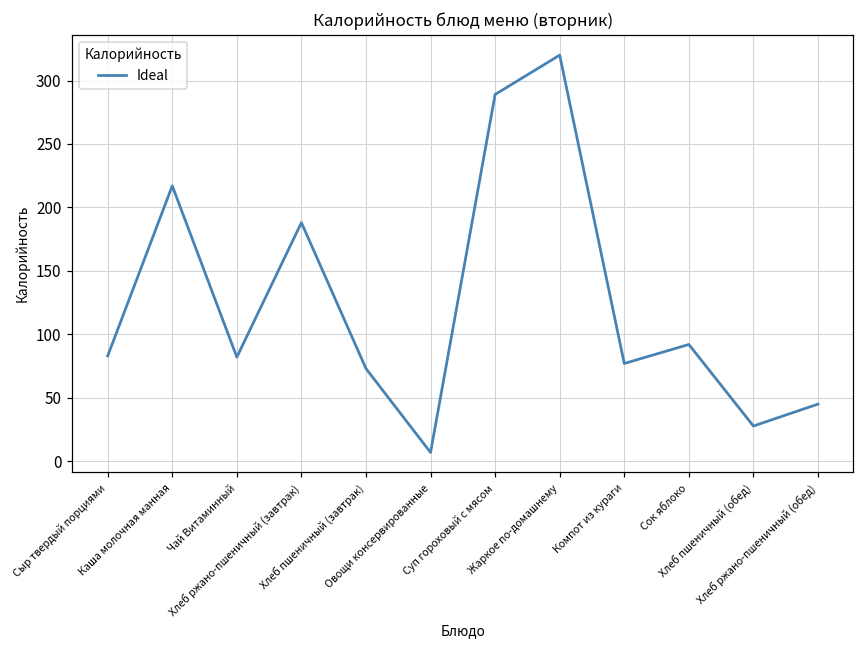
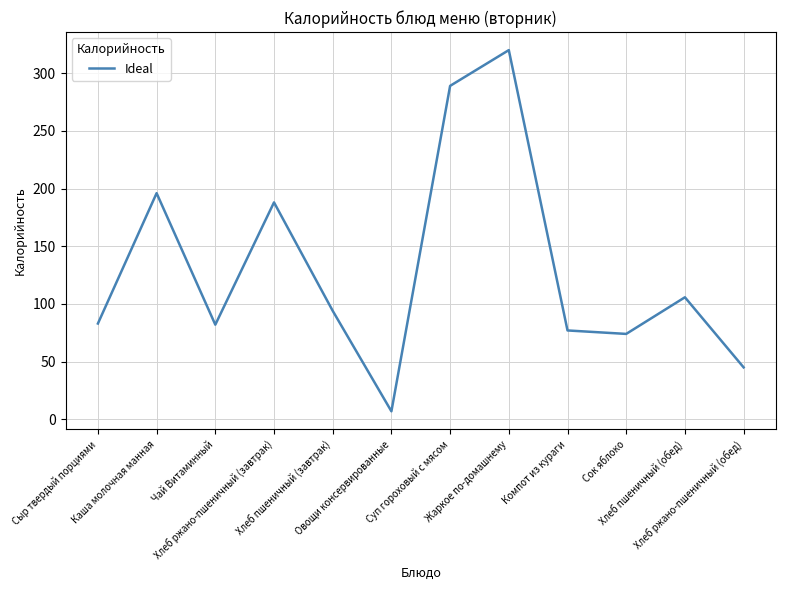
Каша молочная манная: 217 -> 196
Хлеб пшеничный (завтрак): 73 -> 94
Сок яблоко: 92 -> 74
Хлеб пшеничный (обед): 28 -> 106
